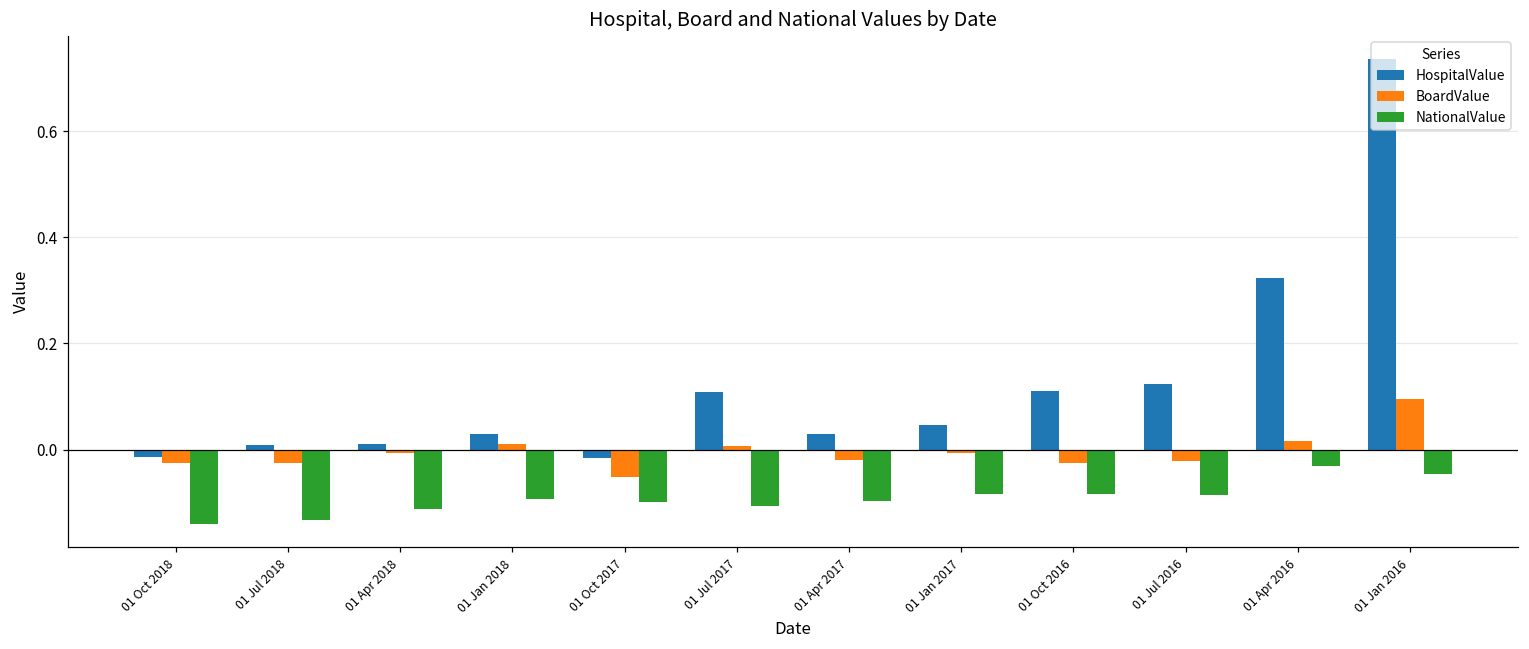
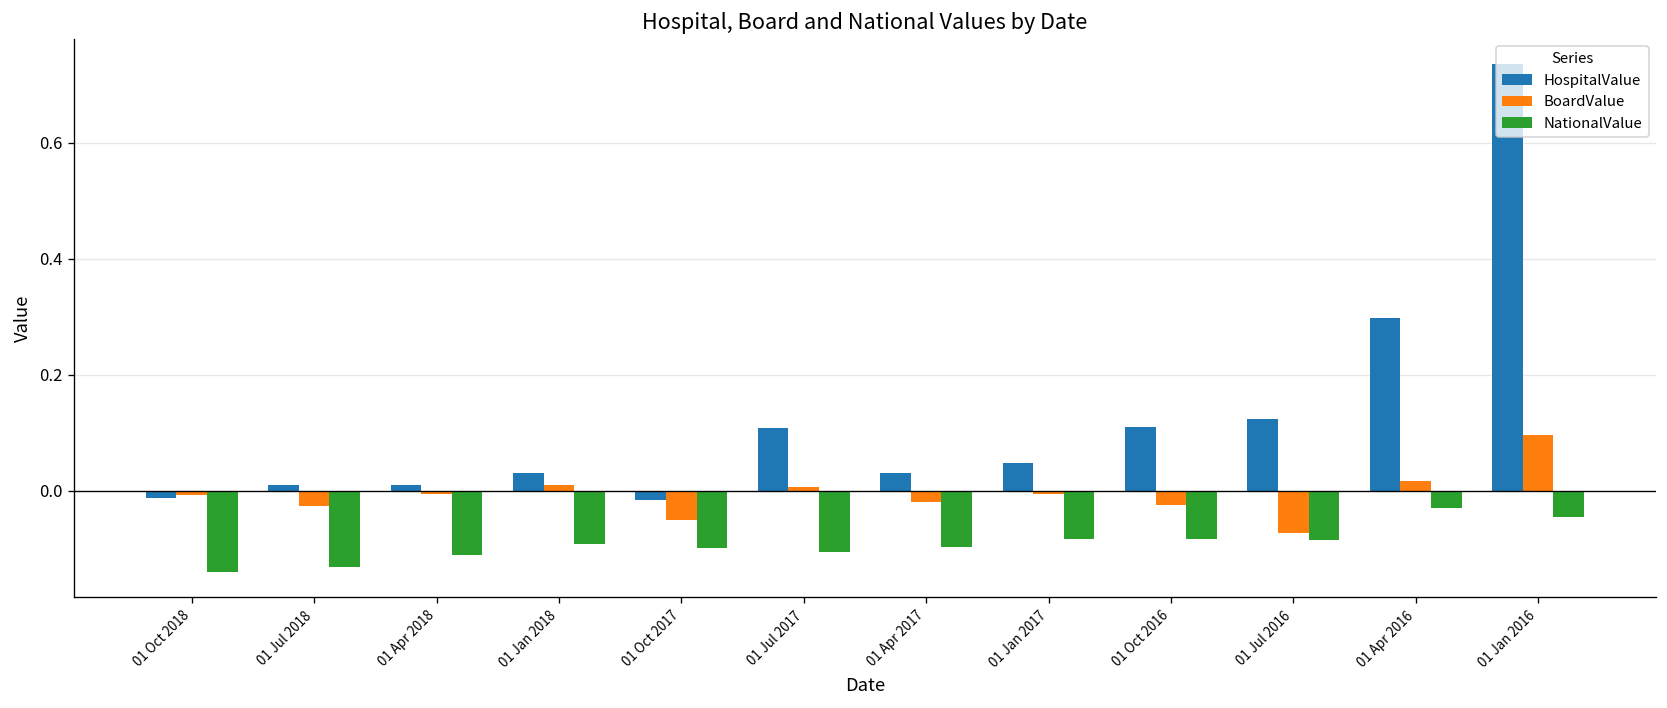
BoardValue, 01 Oct 2018: -0.03 -> -0.01
BoardValue, 01 Jul 2016: -0.02 -> -0.07
HospitalValue, 01 Apr 2016: 0.32 -> 0.30
